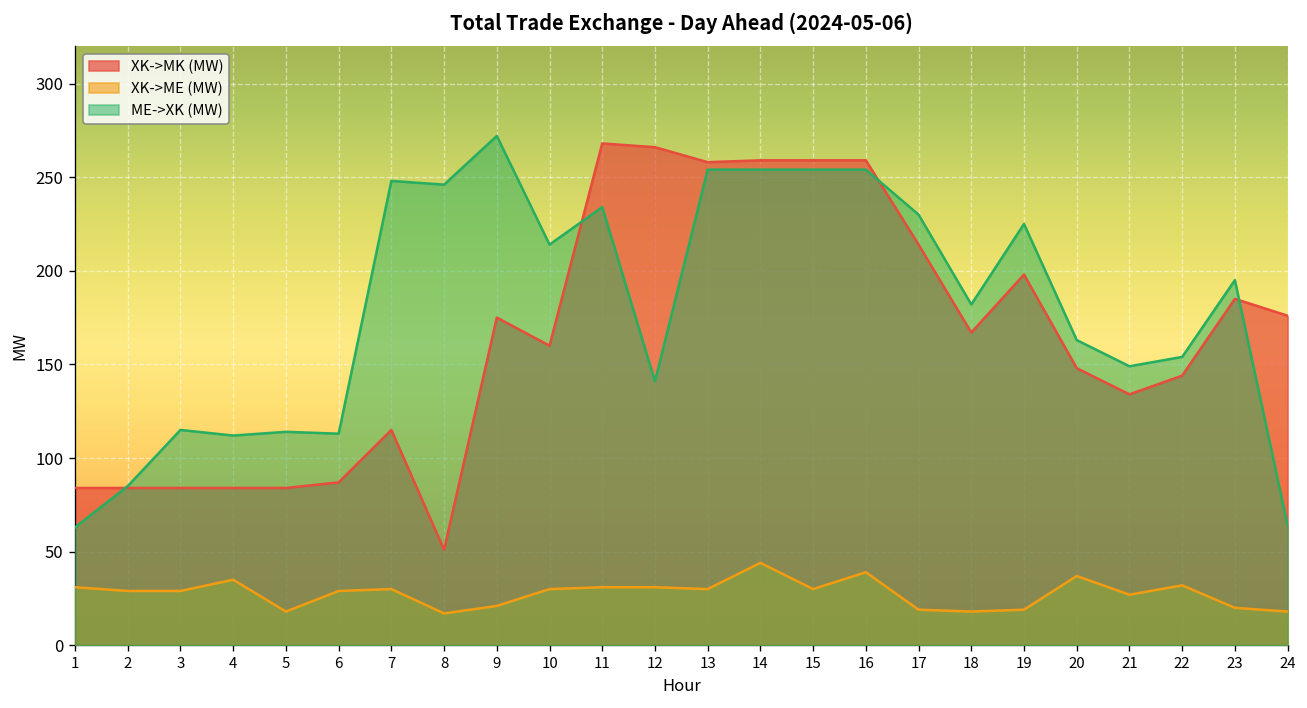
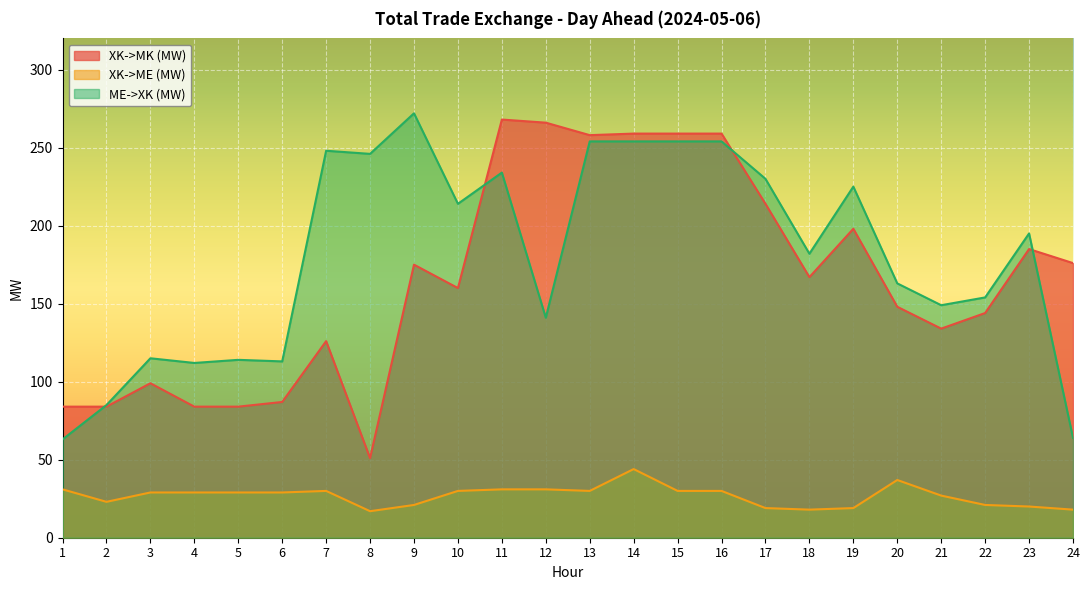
XK->ME (MW), 2: 29 -> 23
XK->MK (MW), 3: 84 -> 99
XK->ME (MW), 4: 35 -> 29
XK->ME (MW), 5: 18 -> 29
XK->MK (MW), 7: 115 -> 126
XK->ME (MW), 16: 39 -> 30
XK->ME (MW), 22: 32 -> 21
